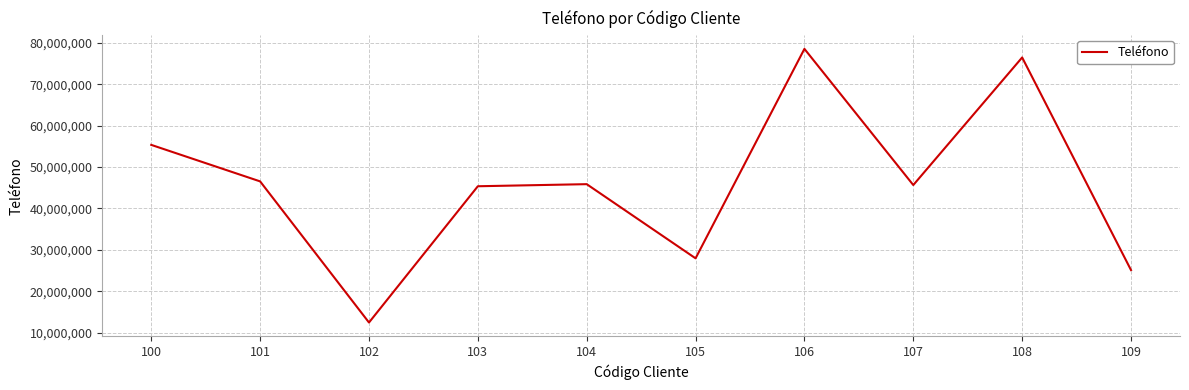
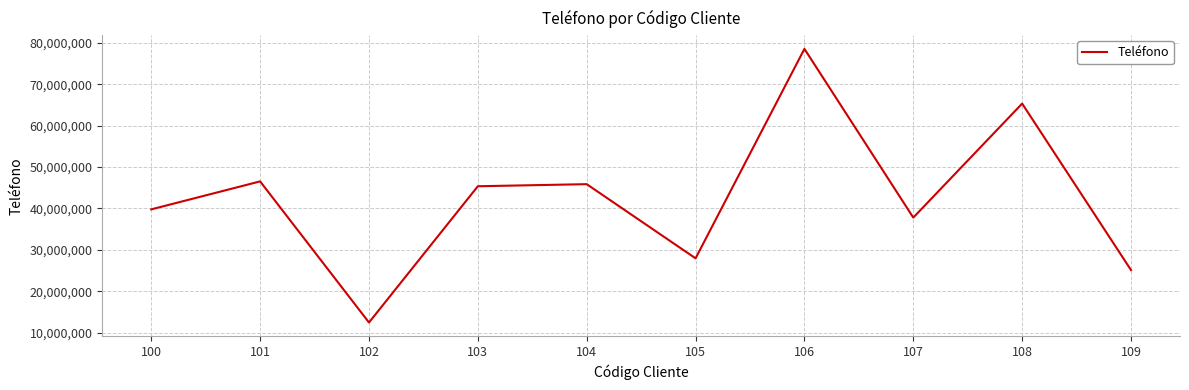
100: 55,000,000 -> 40,000,000
107: 46,000,000 -> 38,000,000
108: 76,000,000 -> 65,000,000
